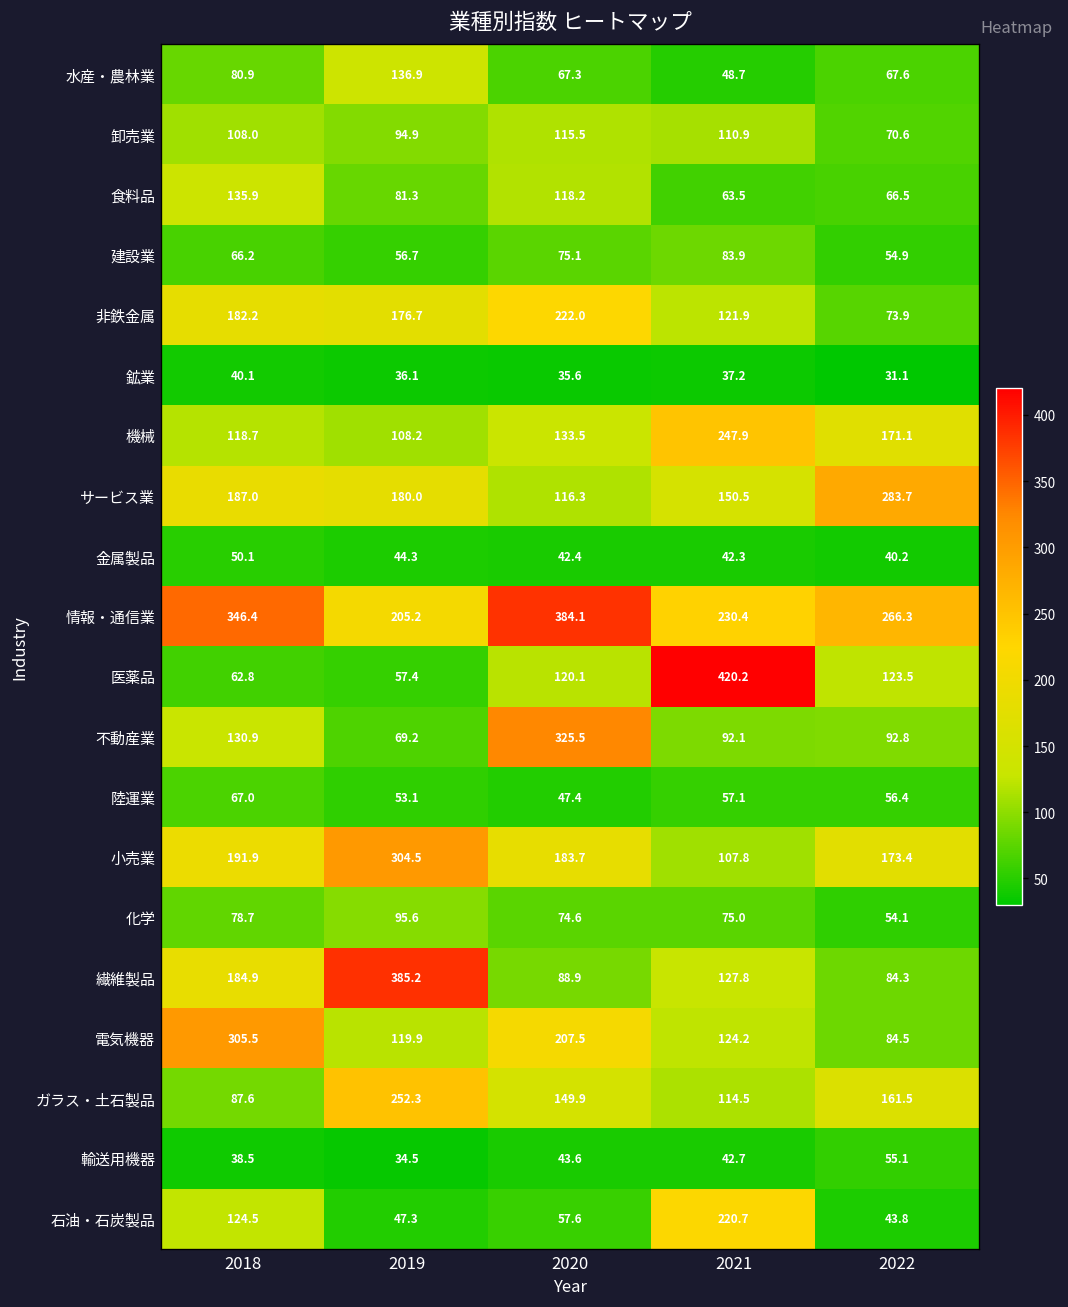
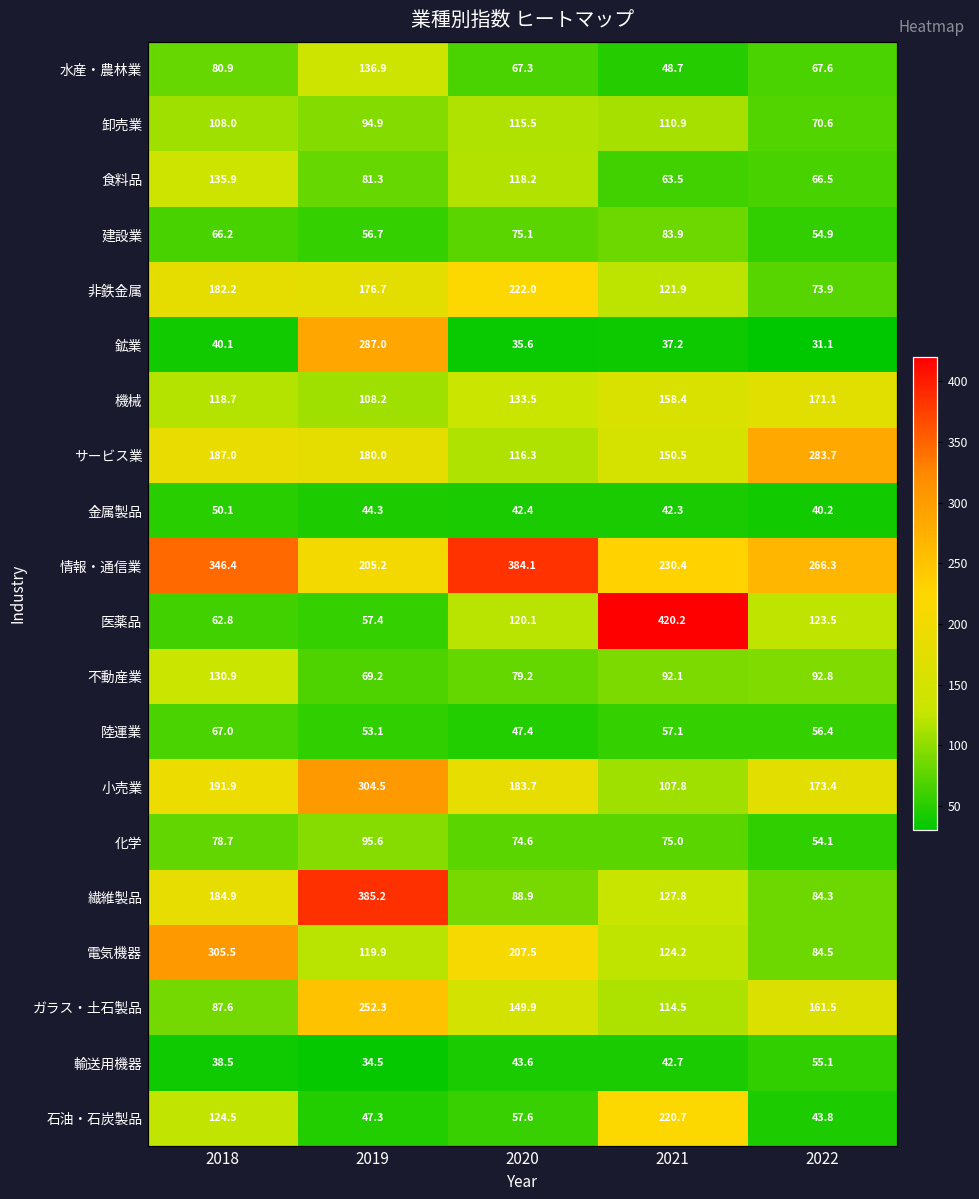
鉱業, 2019: 36.1 -> 287.0
機械, 2021: 247.9 -> 158.4
不動産業, 2020: 325.5 -> 79.2
